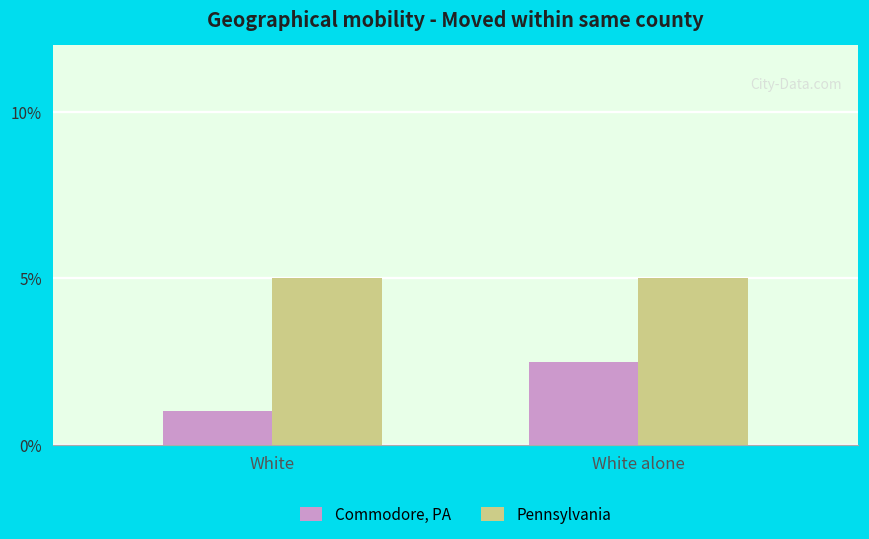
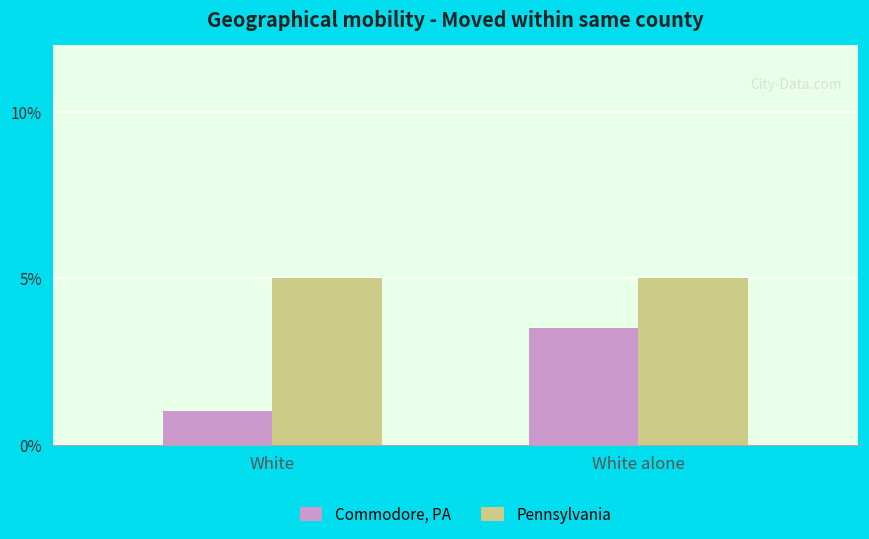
Commodore, PA, White alone: 2.5% -> 3.5%
